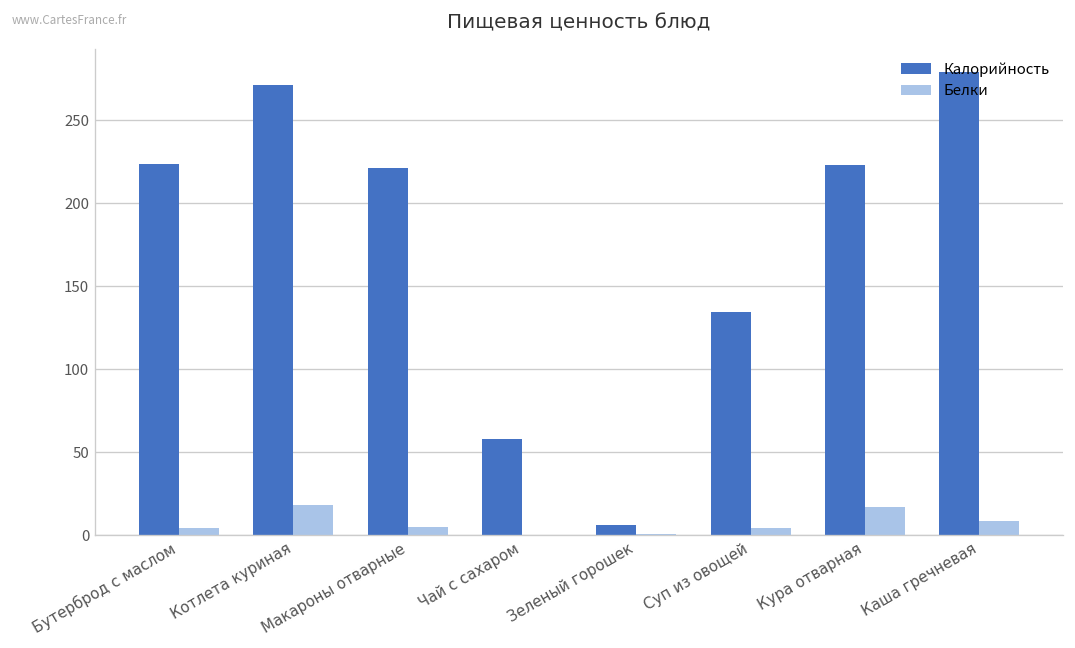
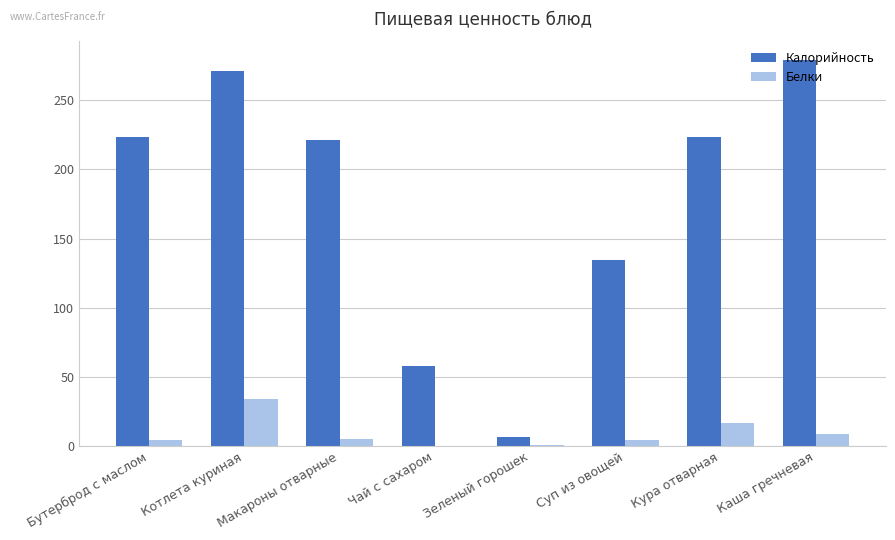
Белки, Котлета куриная: 19 -> 34
